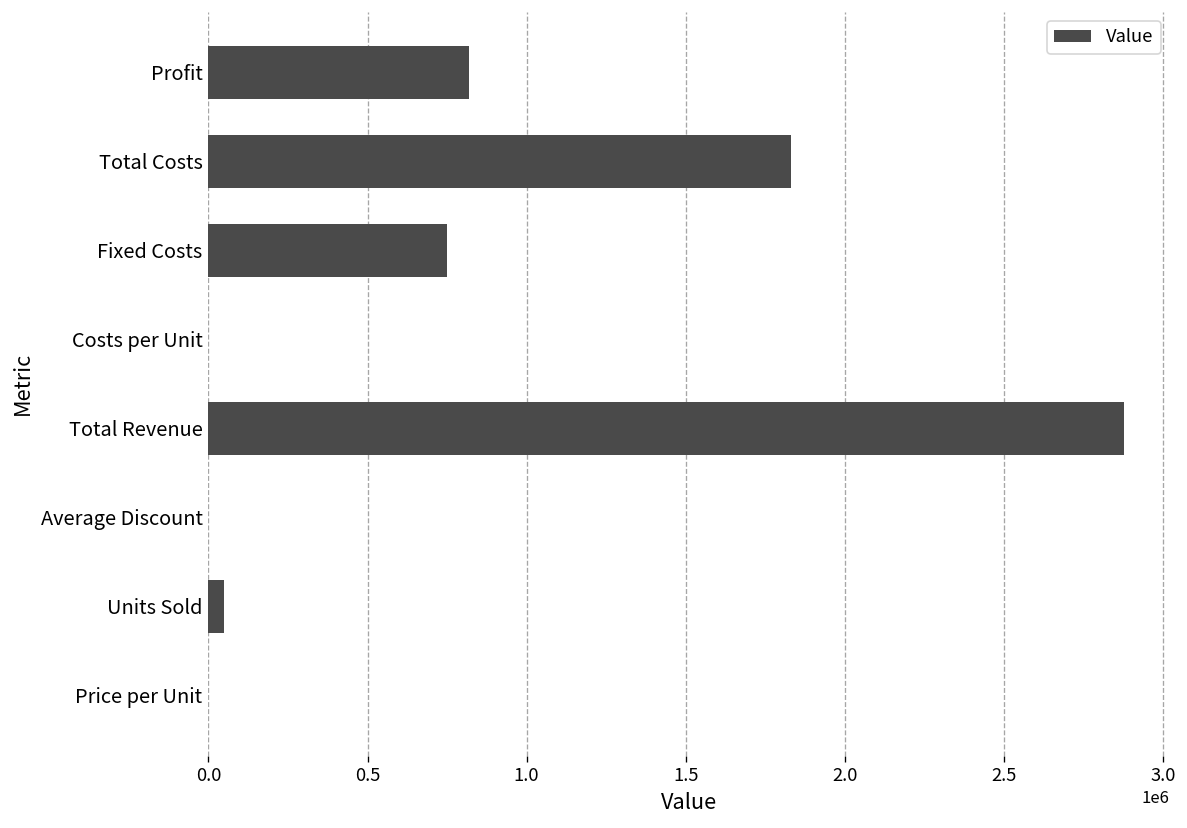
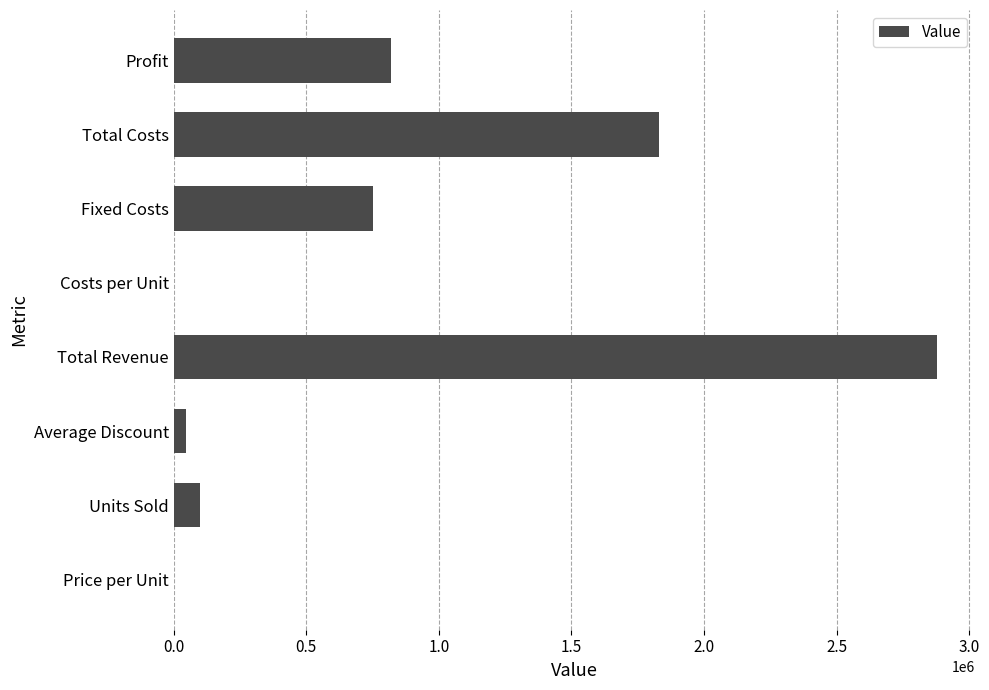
Average Discount: 0 -> 50000
Units Sold: 50000 -> 100000
